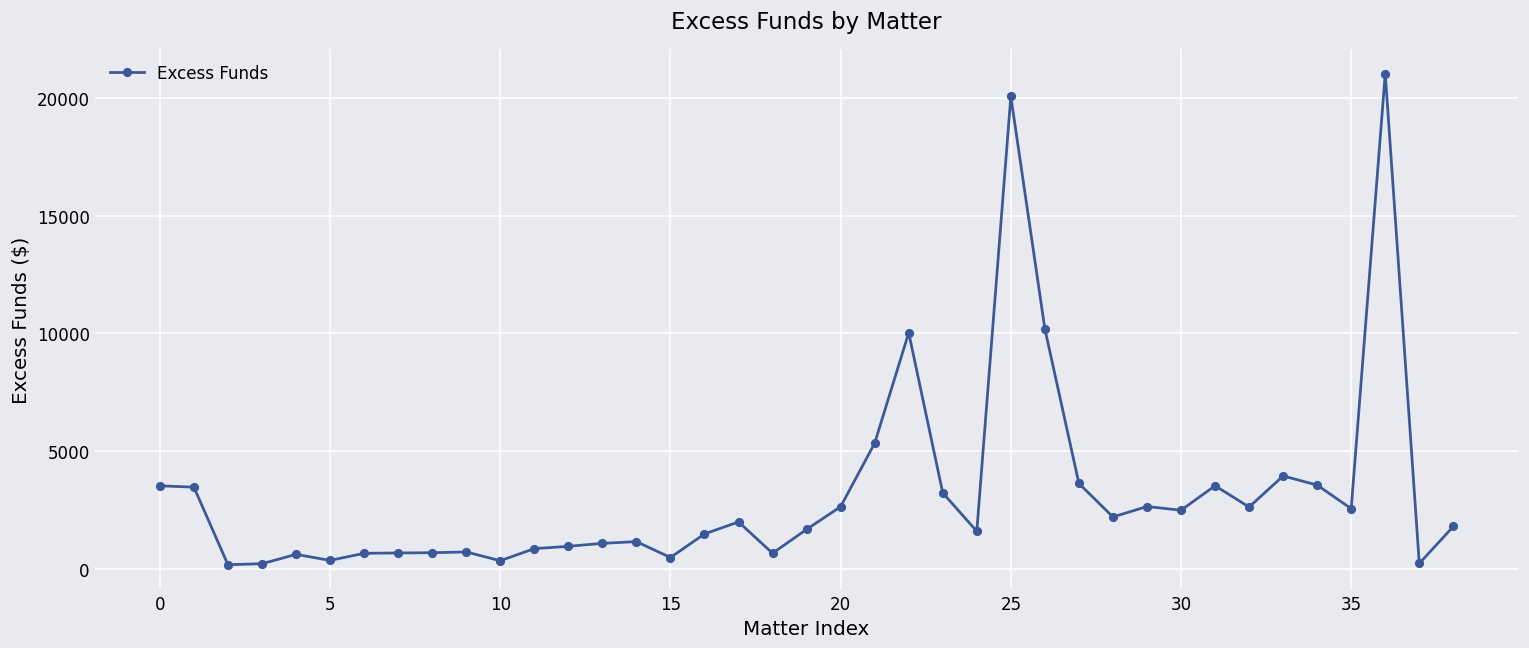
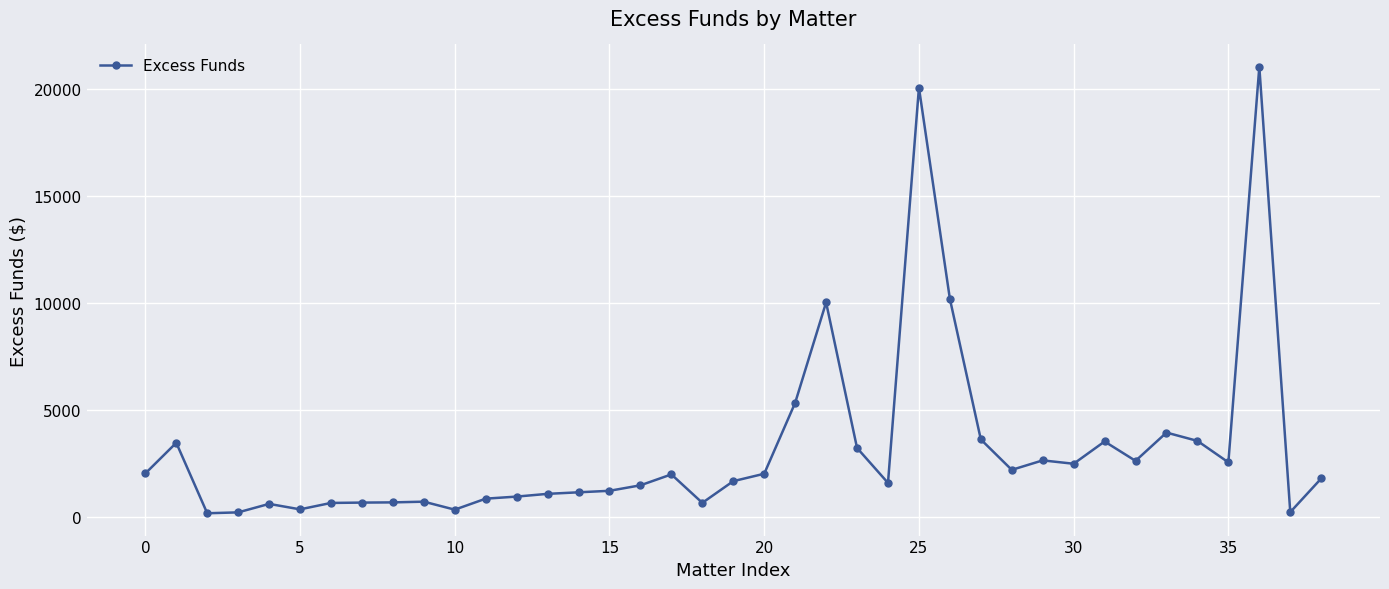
0: 3500 -> 2000
15: 500 -> 1200
20: 2600 -> 2000
